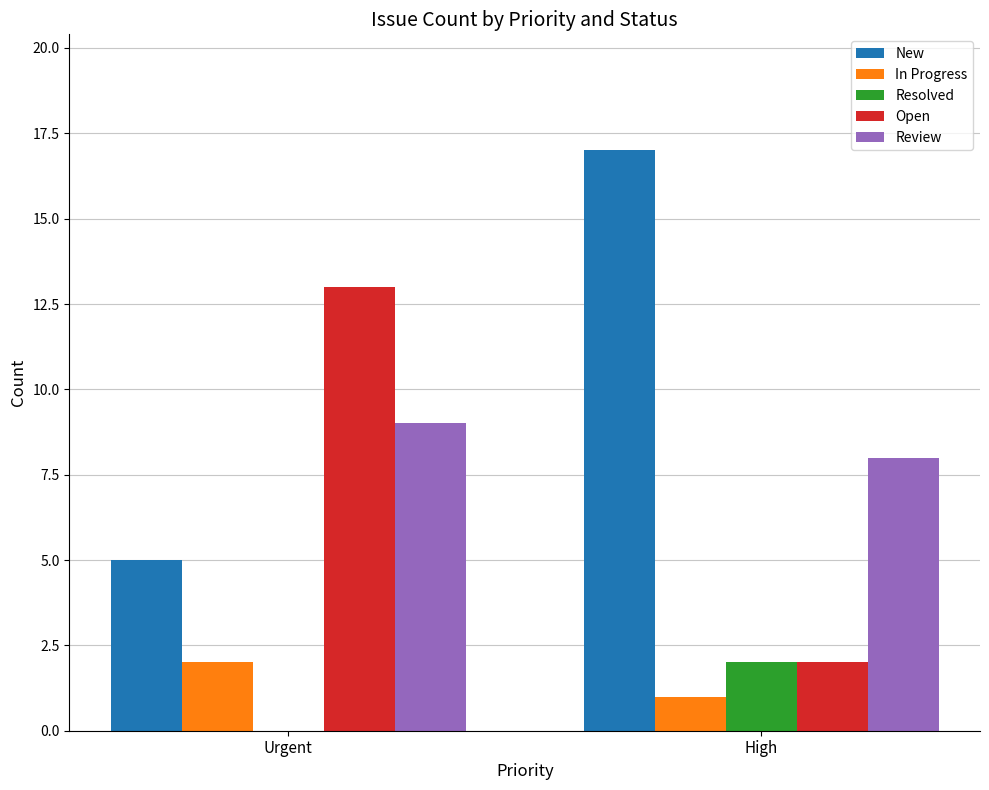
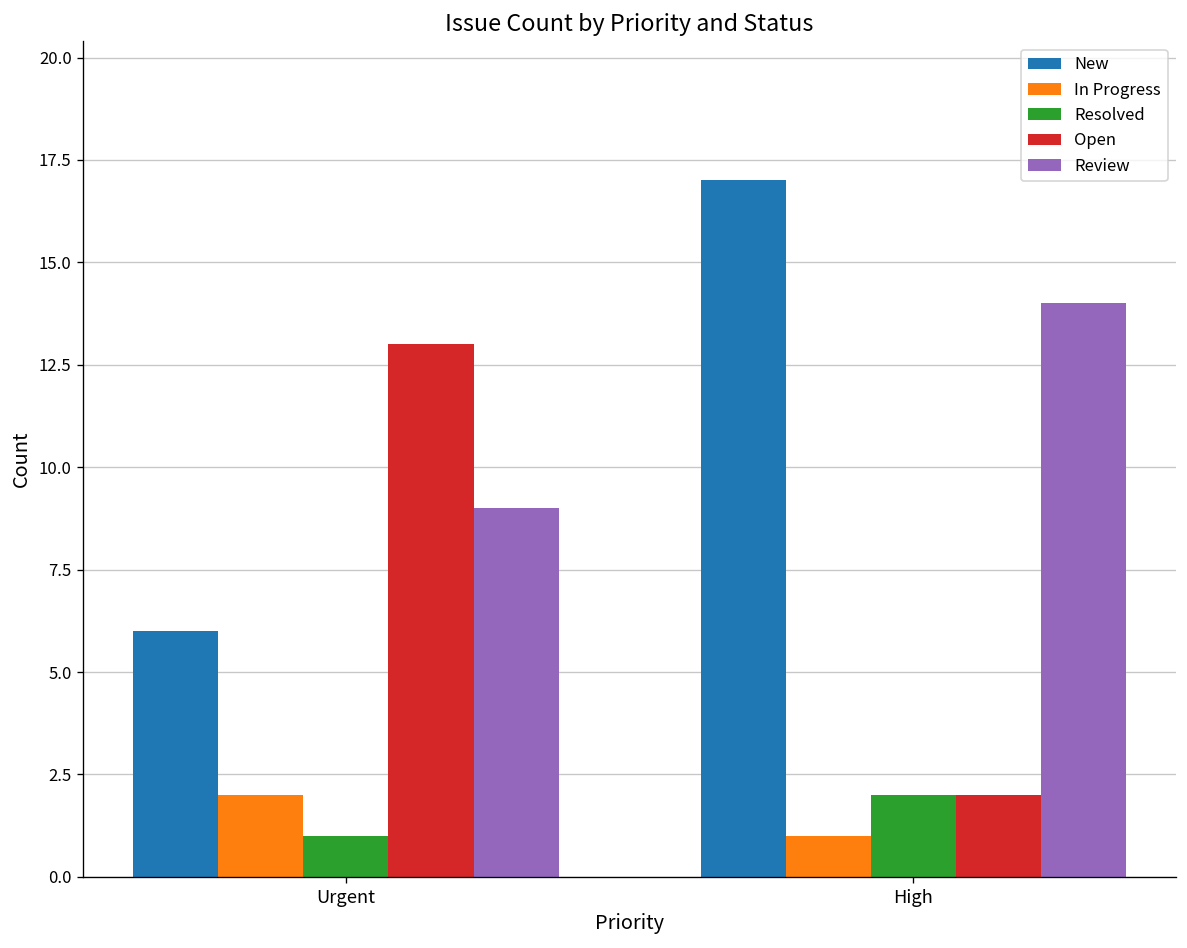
New, Urgent: 5 -> 6
Resolved, Urgent: 0 -> 1
Review, High: 8 -> 14
